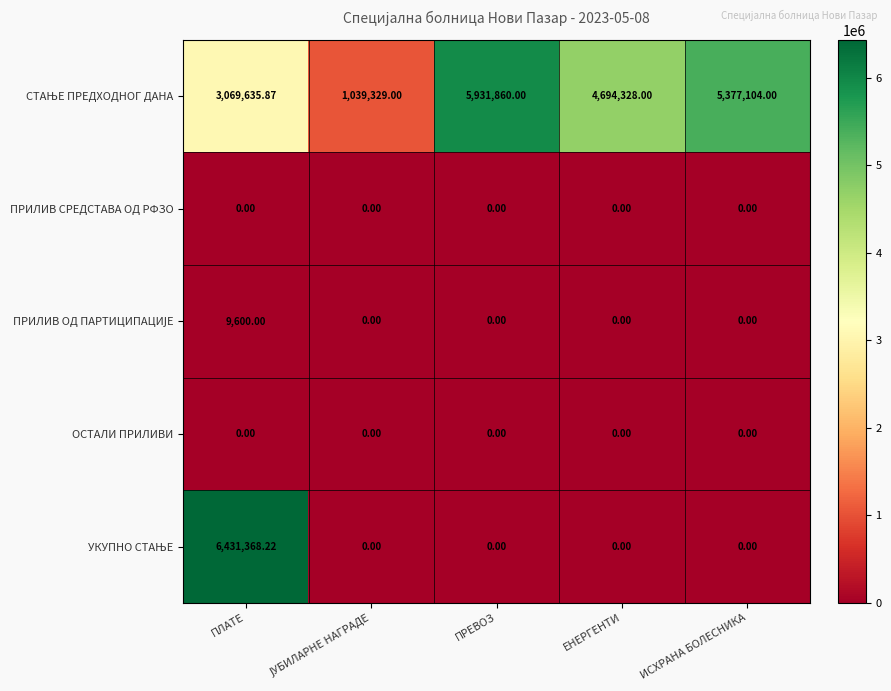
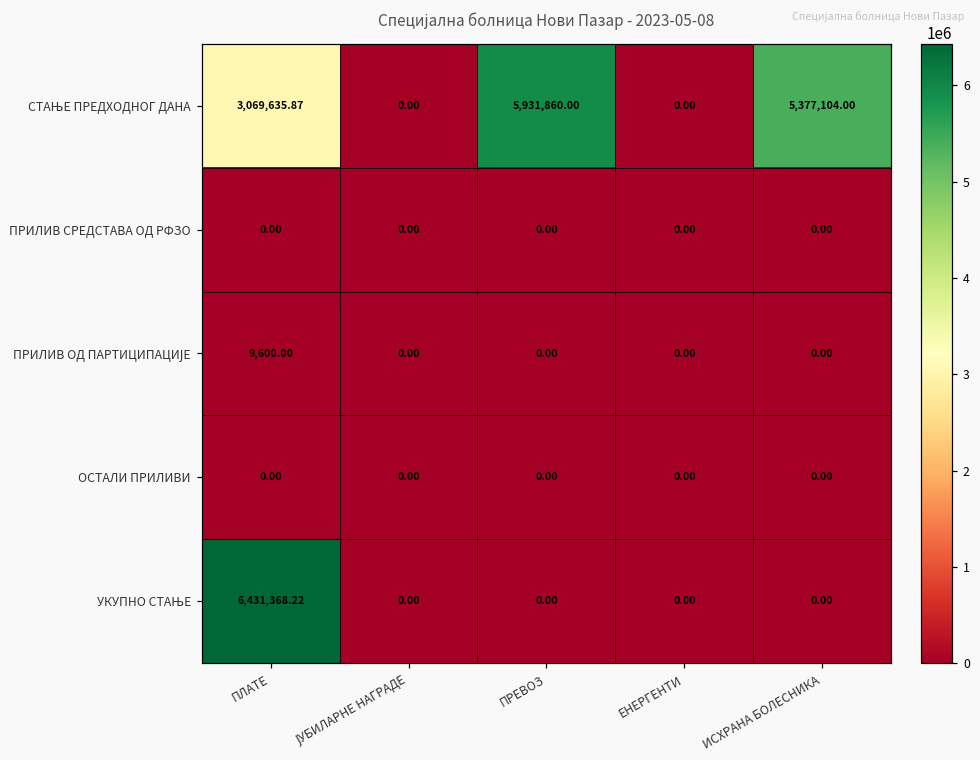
СТАЊЕ ПРЕДХОДНОГ ДАНА, ЈУБИЛАРНЕ НАГРАДЕ: 1,039,329.00 -> 0.00
СТАЊЕ ПРЕДХОДНОГ ДАНА, ЕНЕРГЕНТИ: 4,694,328.00 -> 0.00
